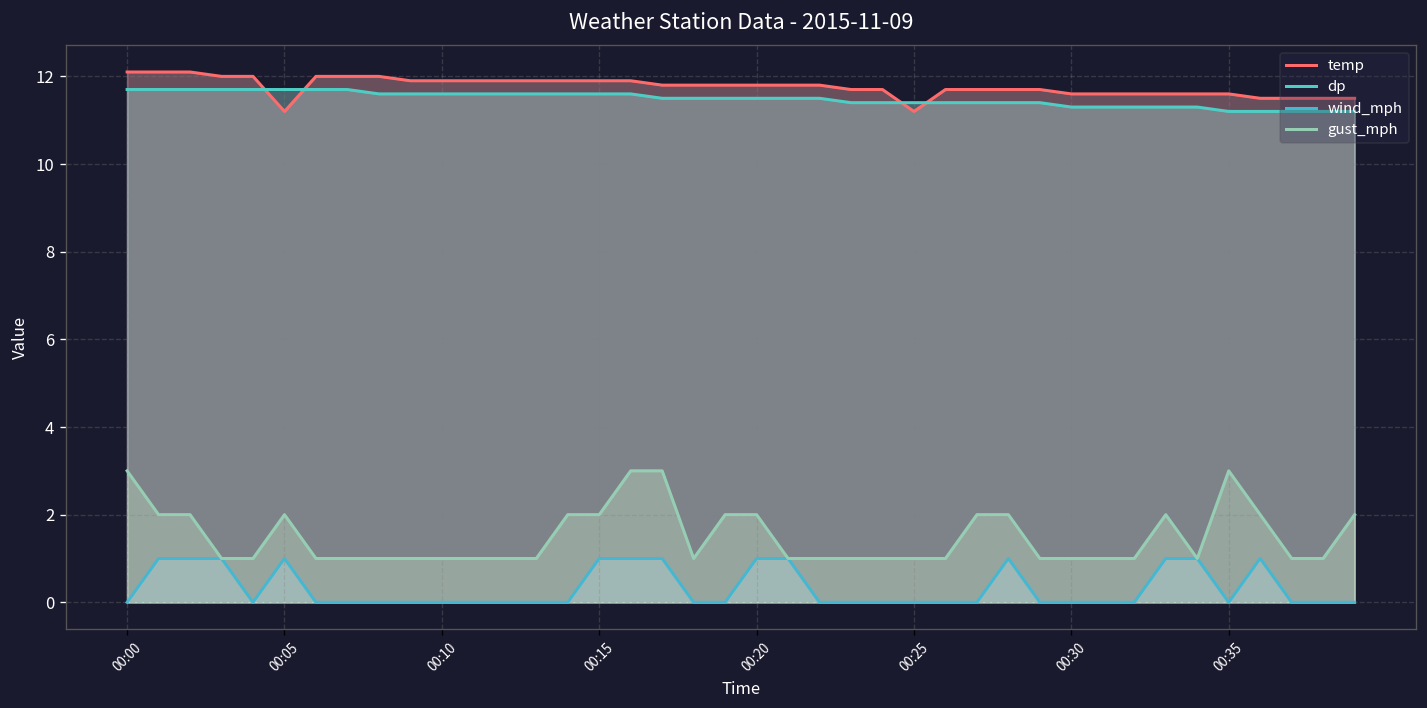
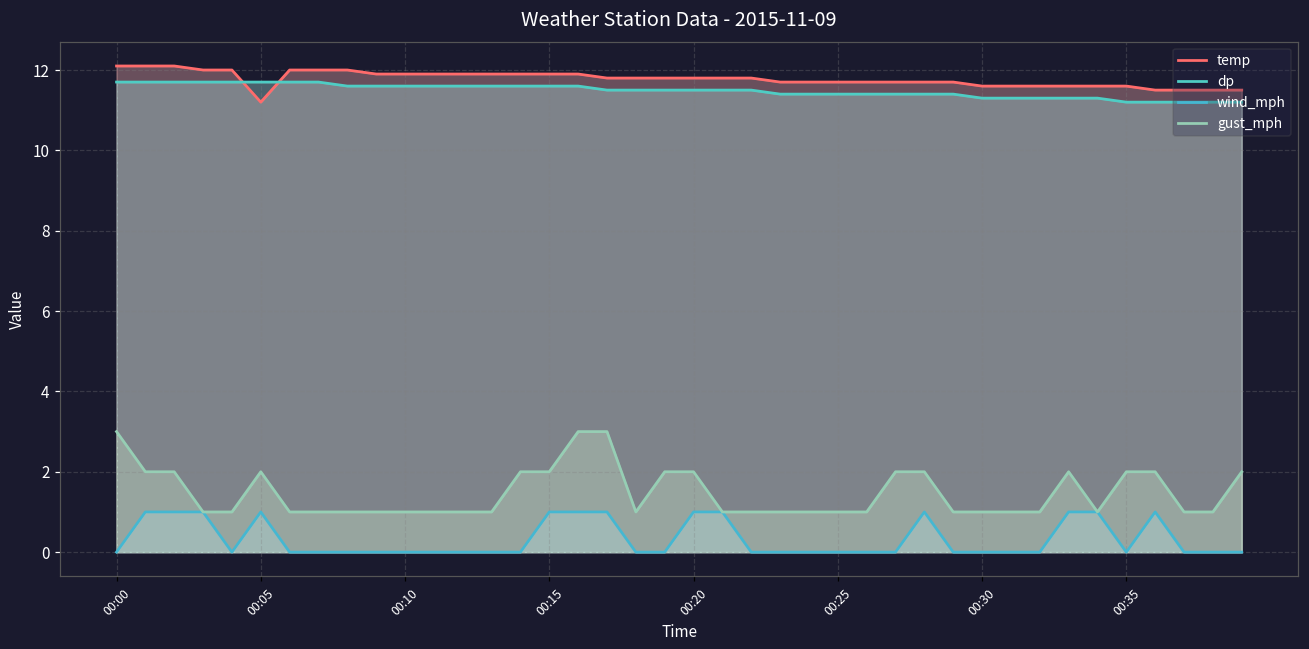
temp, 00:25: 11.2 -> 11.7
gust_mph, 00:35: 3 -> 2
